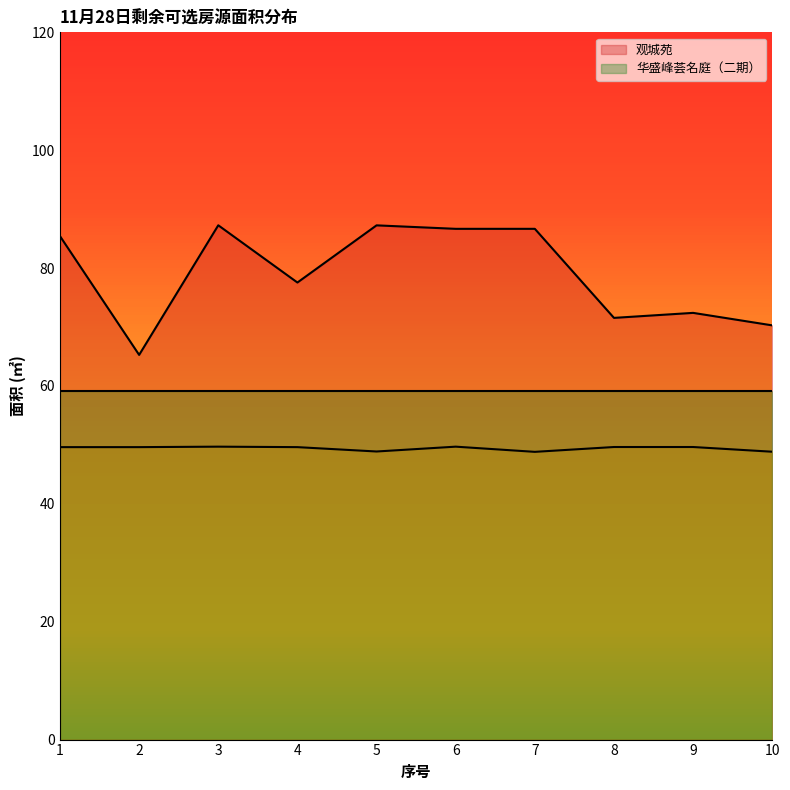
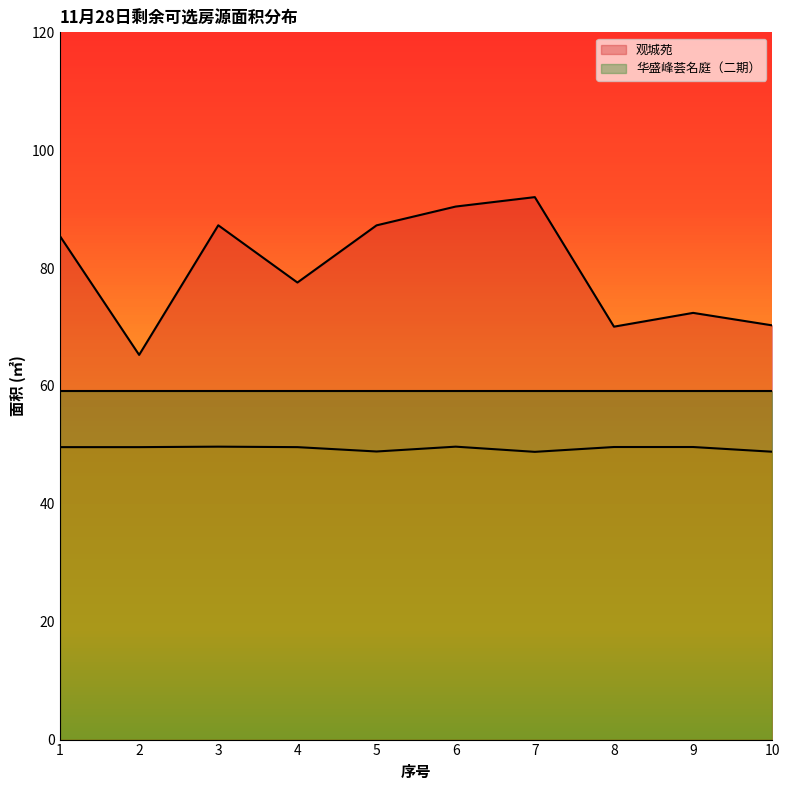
观城苑, 6: 87 -> 90
观城苑, 7: 87 -> 92
观城苑, 8: 72 -> 70
